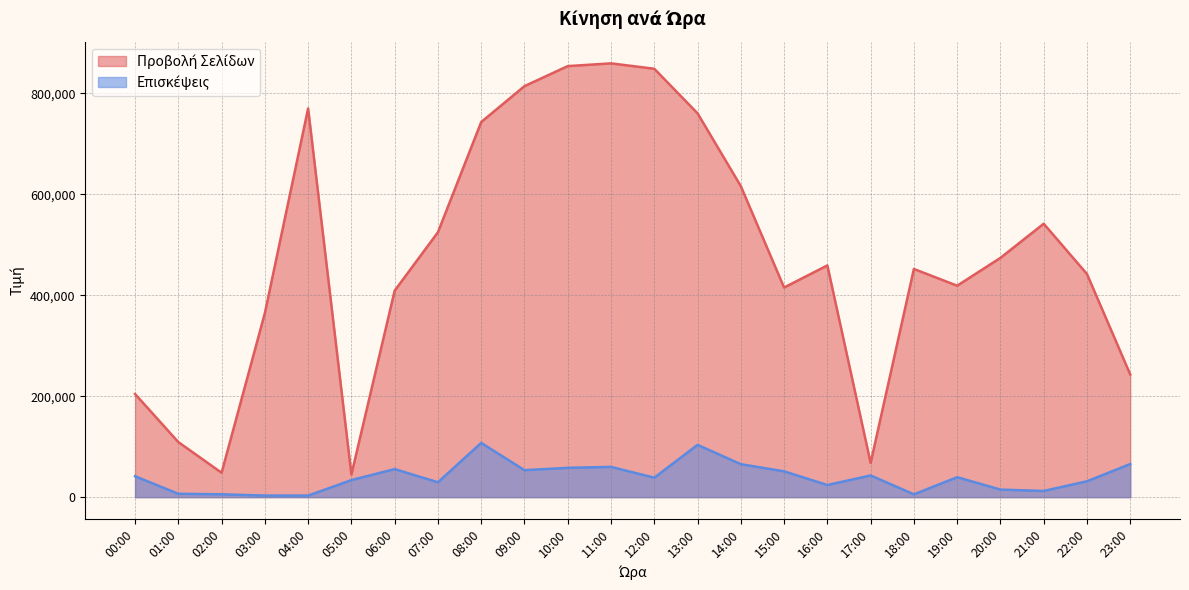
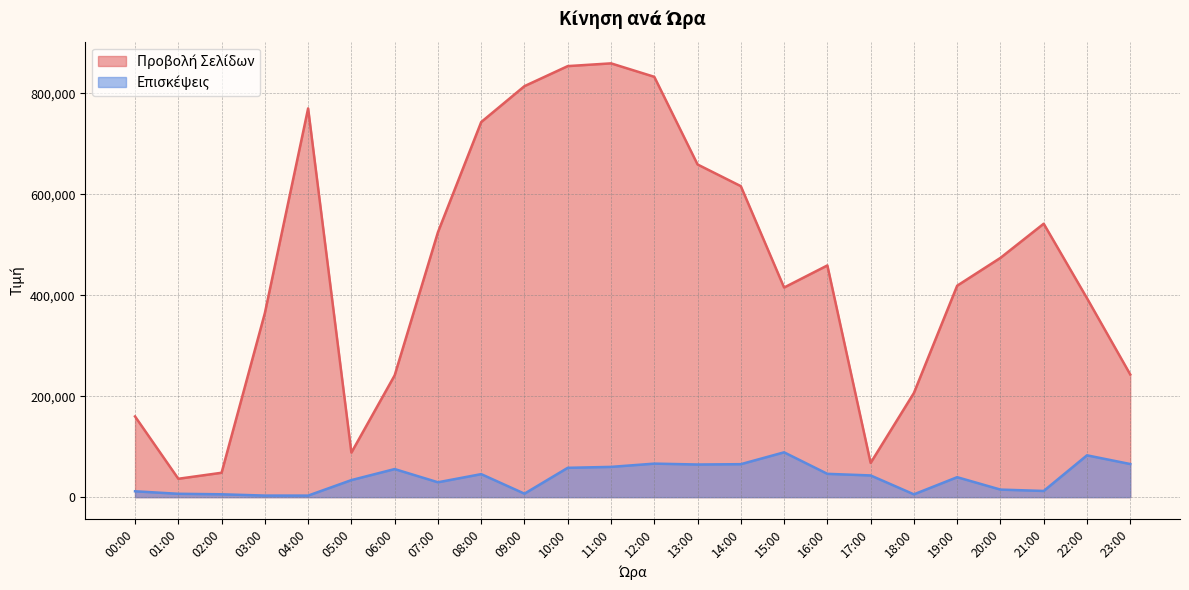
Προβολή Σελίδων, 00:00: 200,000 -> 160,000
Επισκέψεις, 00:00: 40,000 -> 10,000
Προβολή Σελίδων, 01:00: 110,000 -> 40,000
Προβολή Σελίδων, 05:00: 40,000 -> 90,000
Προβολή Σελίδων, 06:00: 410,000 -> 240,000
Επισκέψεις, 08:00: 110,000 -> 50,000
Επισκέψεις, 09:00: 50,000 -> 10,000
Προβολή Σελίδων, 12:00: 850,000 -> 830,000
Επισκέψεις, 12:00: 40,000 -> 70,000
Προβολή Σελίδων, 13:00: 760,000 -> 660,000
Επισκέψεις, 13:00: 100,000 -> 60,000
Επισκέψεις, 15:00: 50,000 -> 90,000
Επισκέψεις, 16:00: 20,000 -> 50,000
Προβολή Σελίδων, 18:00: 450,000 -> 210,000
Προβολή Σελίδων, 22:00: 440,000 -> 390,000
Επισκέψεις, 22:00: 30,000 -> 80,000
